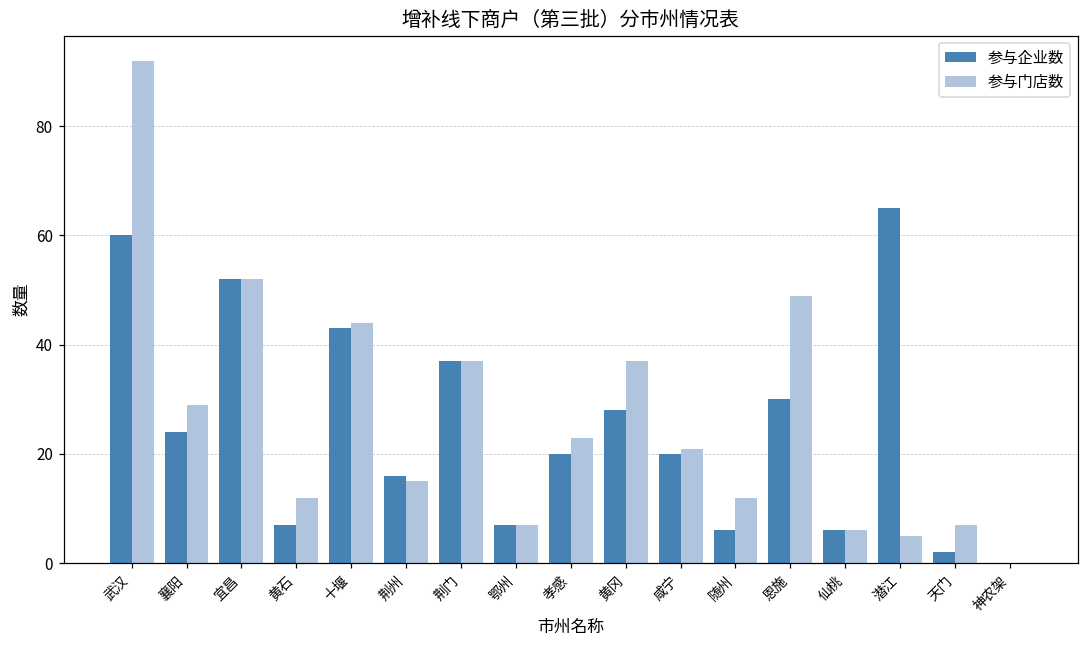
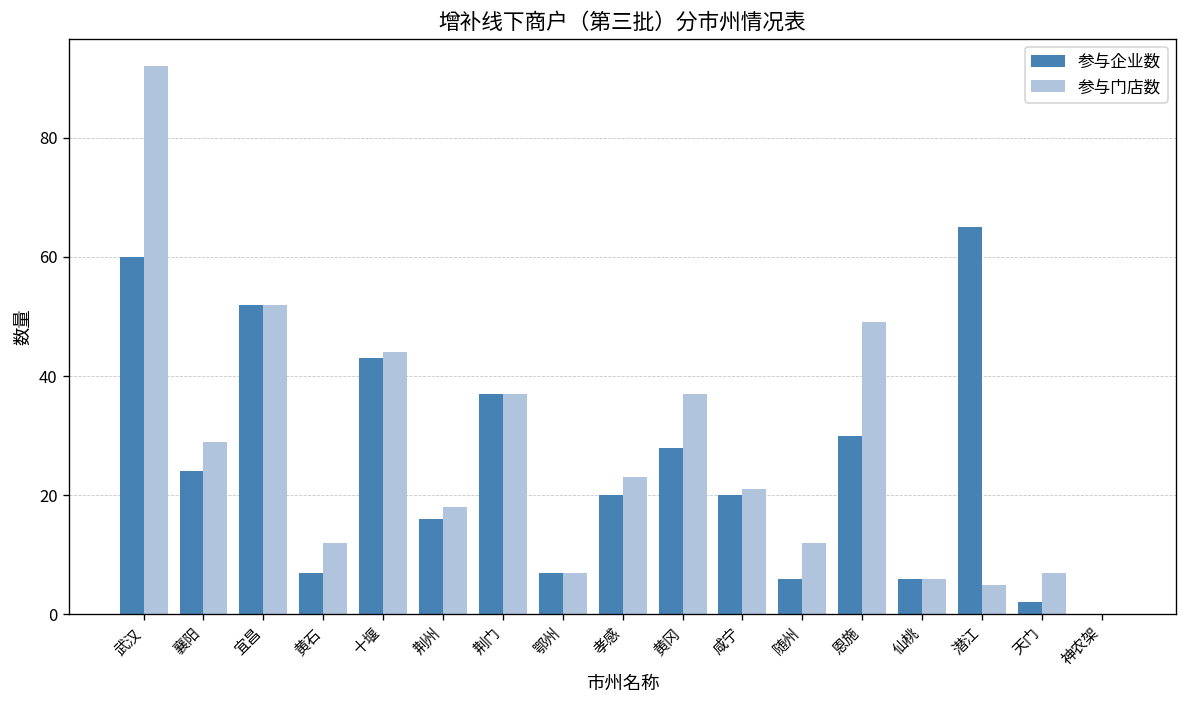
参与门店数, 荆州: 15 -> 18
